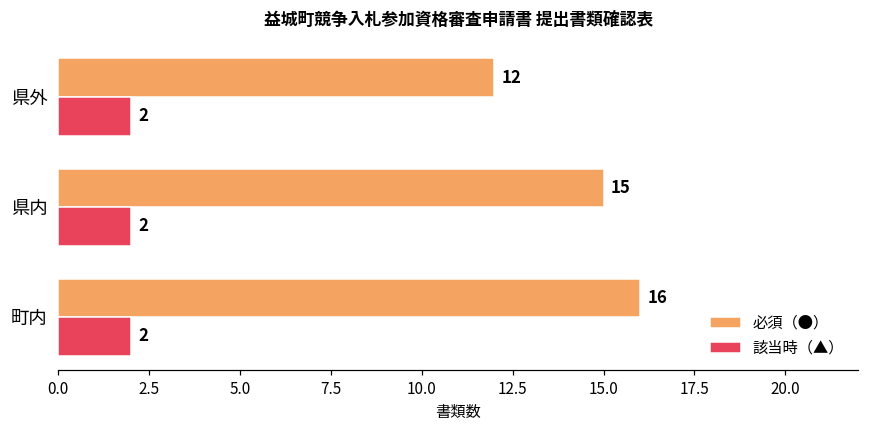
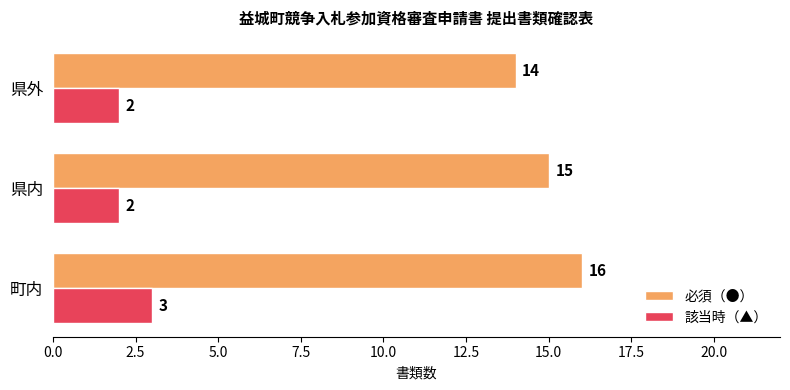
必須（●）, 県外: 12 -> 14
該当時（▲）, 町内: 2 -> 3
